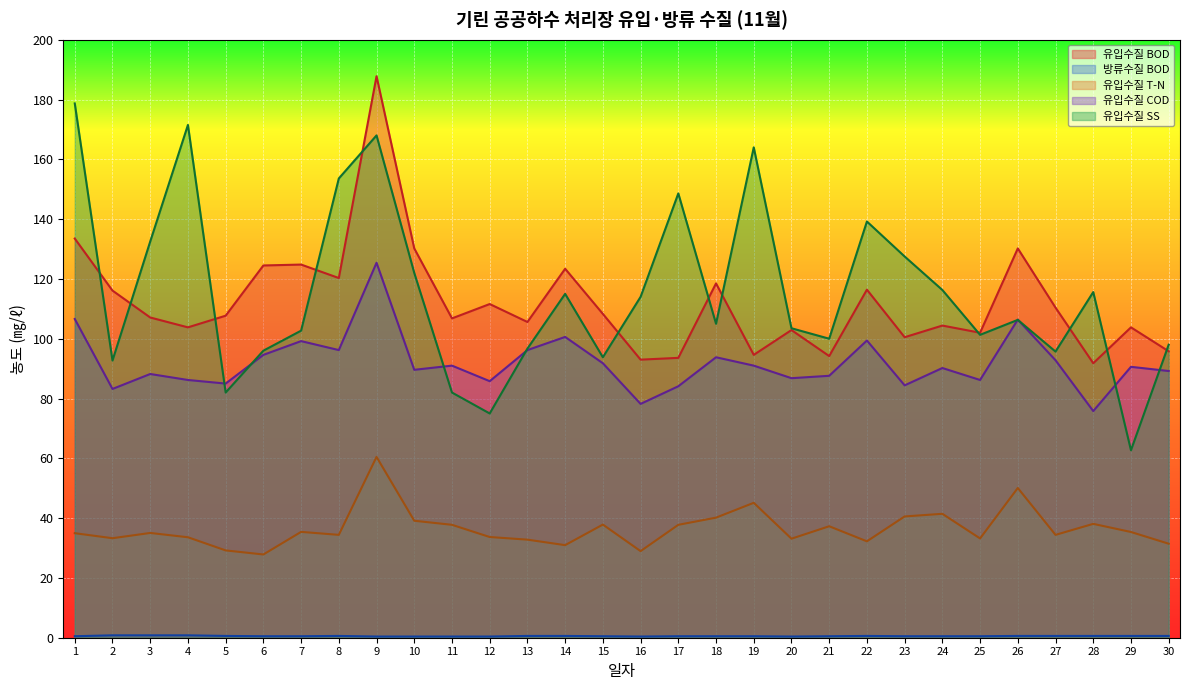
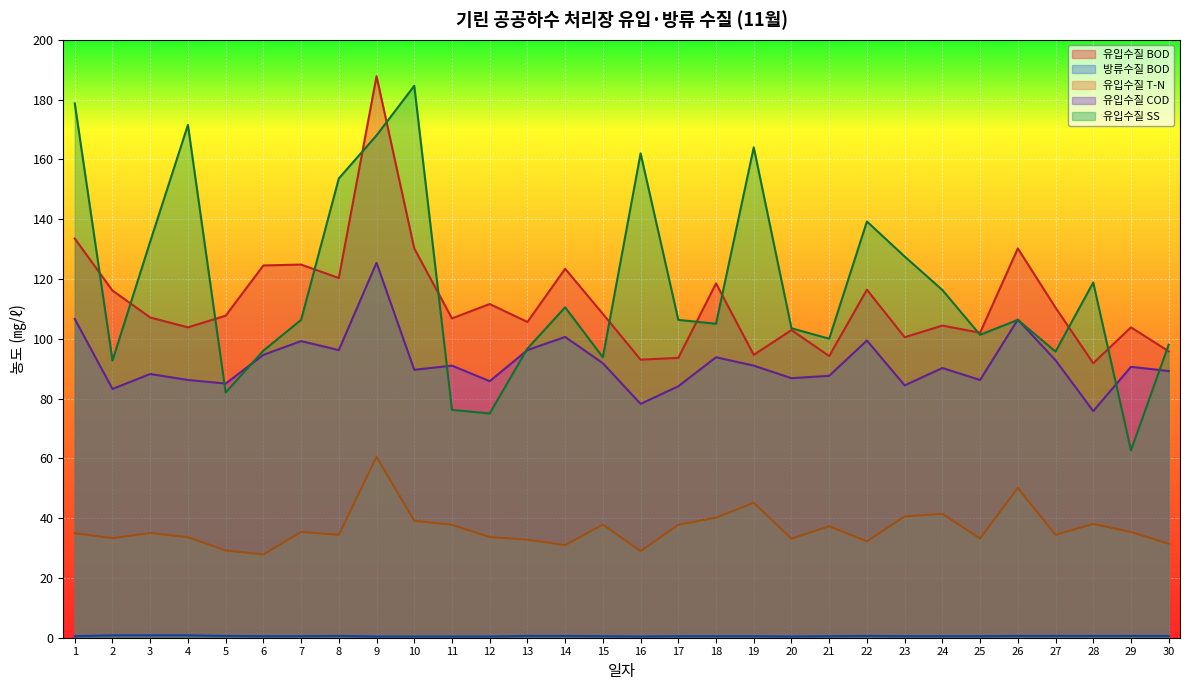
유입수질 SS, 7: 103 -> 106
유입수질 SS, 10: 122 -> 185
유입수질 SS, 11: 82 -> 76
유입수질 SS, 14: 115 -> 111
유입수질 SS, 16: 114 -> 162
유입수질 SS, 17: 149 -> 106
유입수질 SS, 28: 116 -> 119
